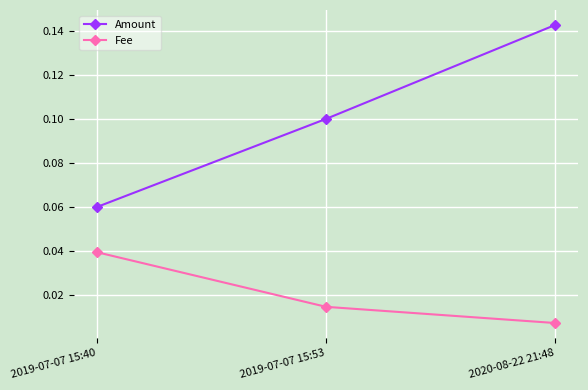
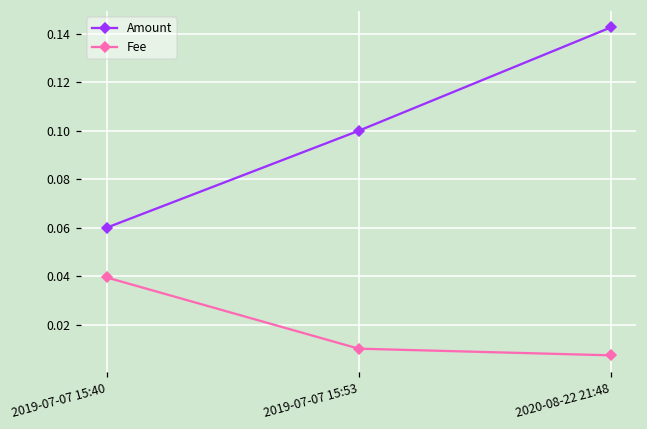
Fee, 2019-07-07 15:53: 0.015 -> 0.010
